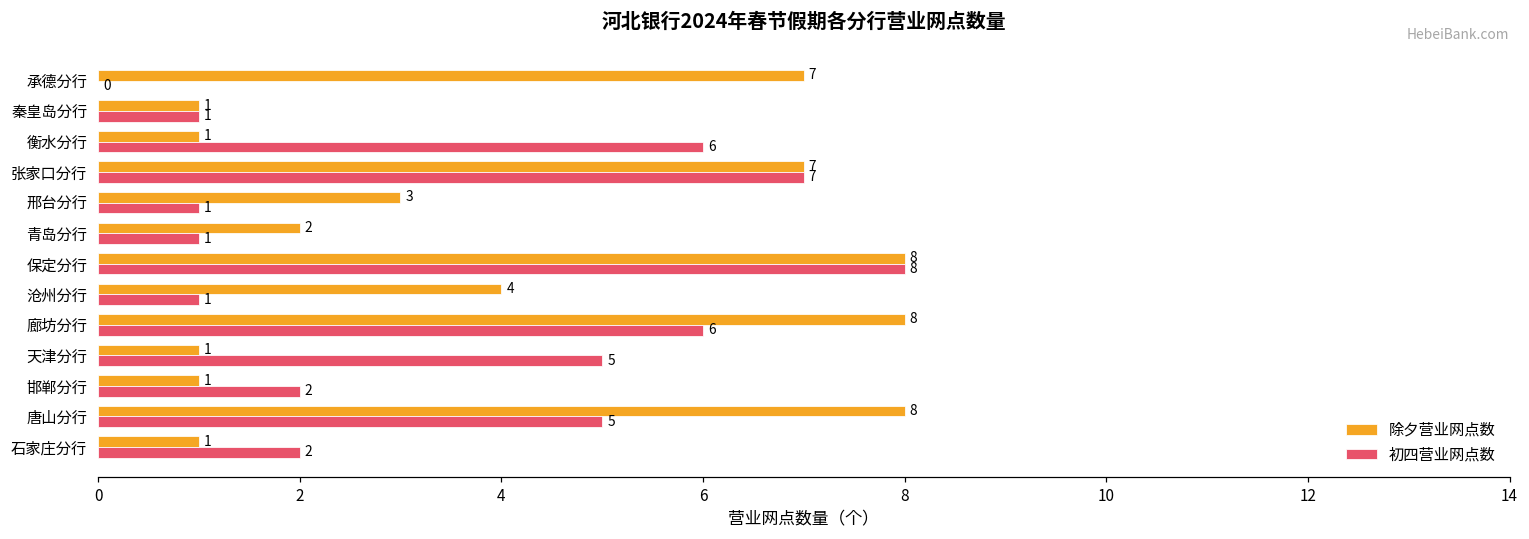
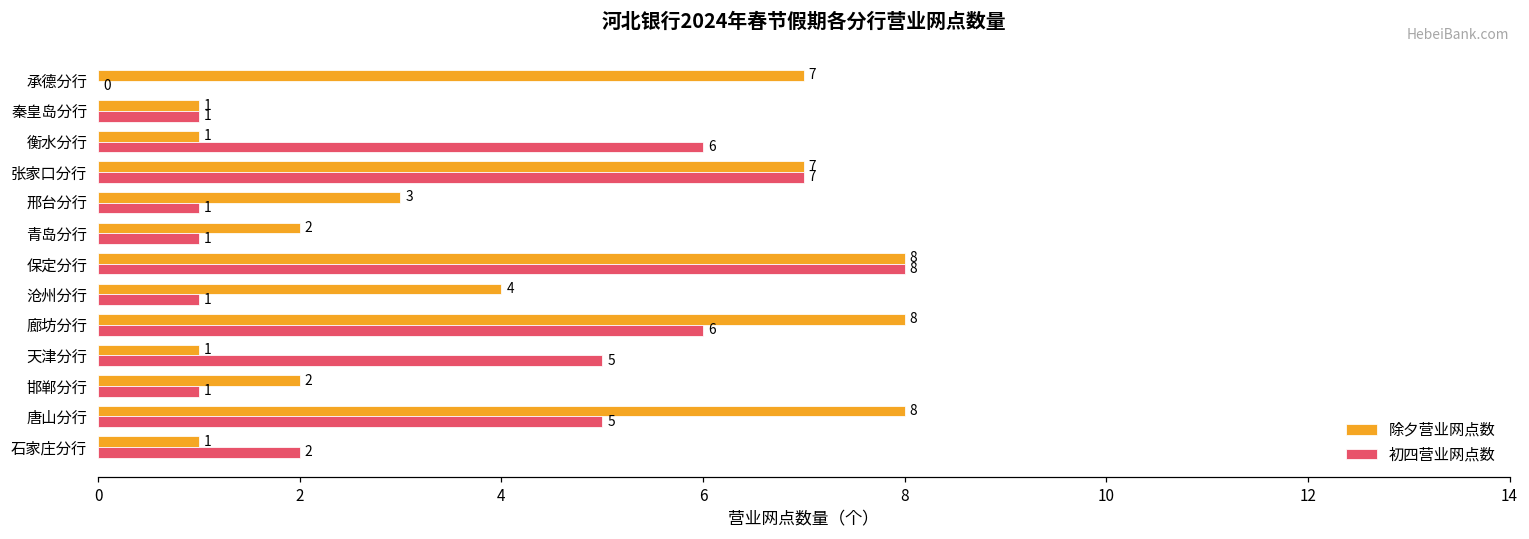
除夕营业网点数, 邯郸分行: 1 -> 2
初四营业网点数, 邯郸分行: 2 -> 1
